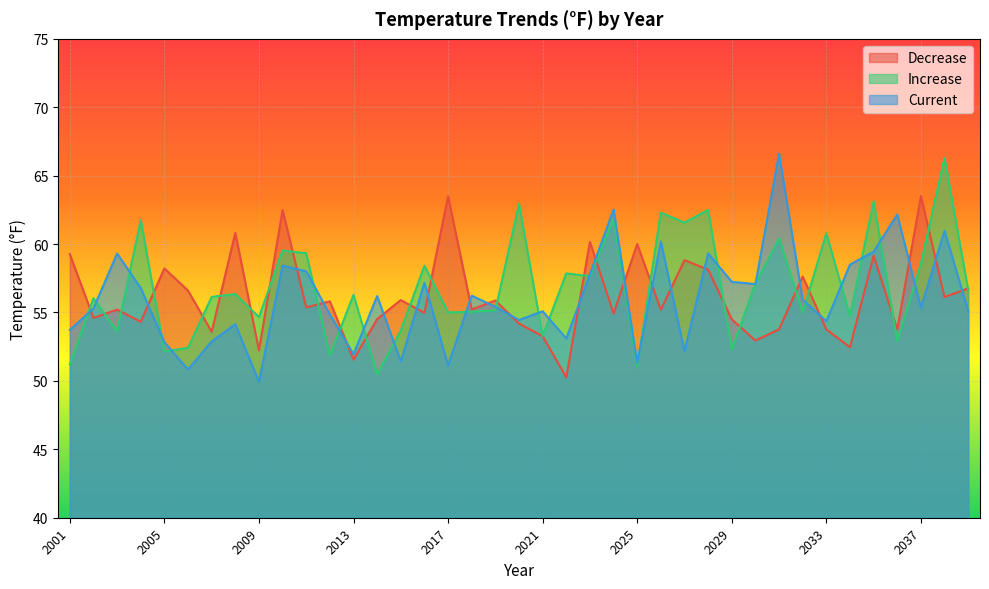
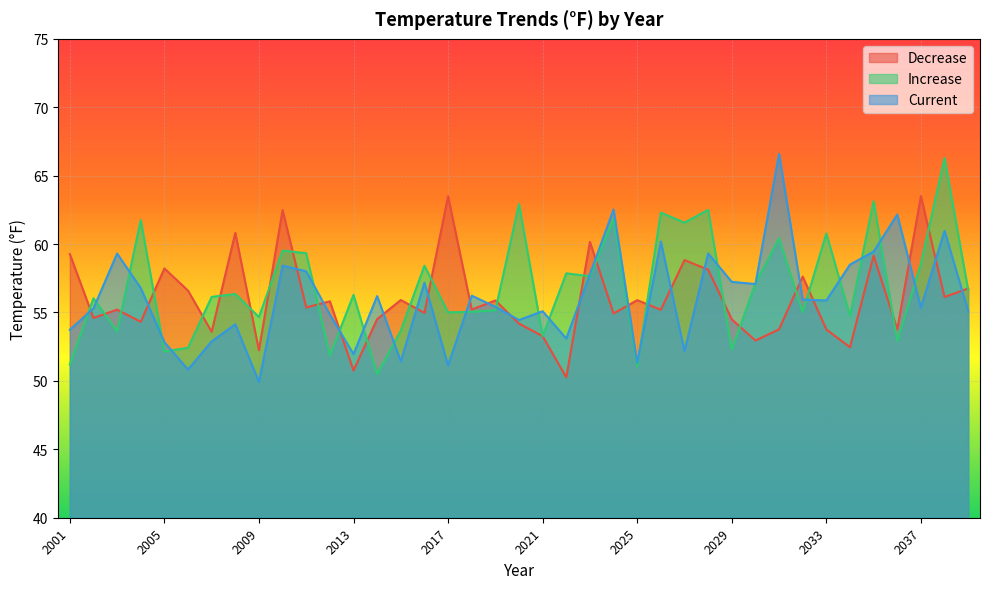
Decrease, 2013: 51.6 -> 50.8
Decrease, 2025: 60.0 -> 55.9
Current, 2033: 54.4 -> 55.9
